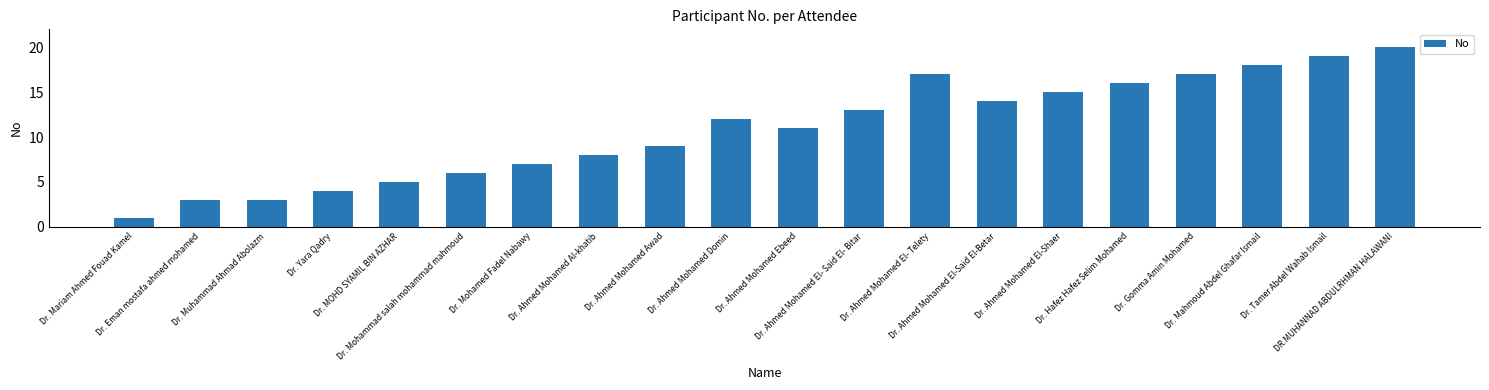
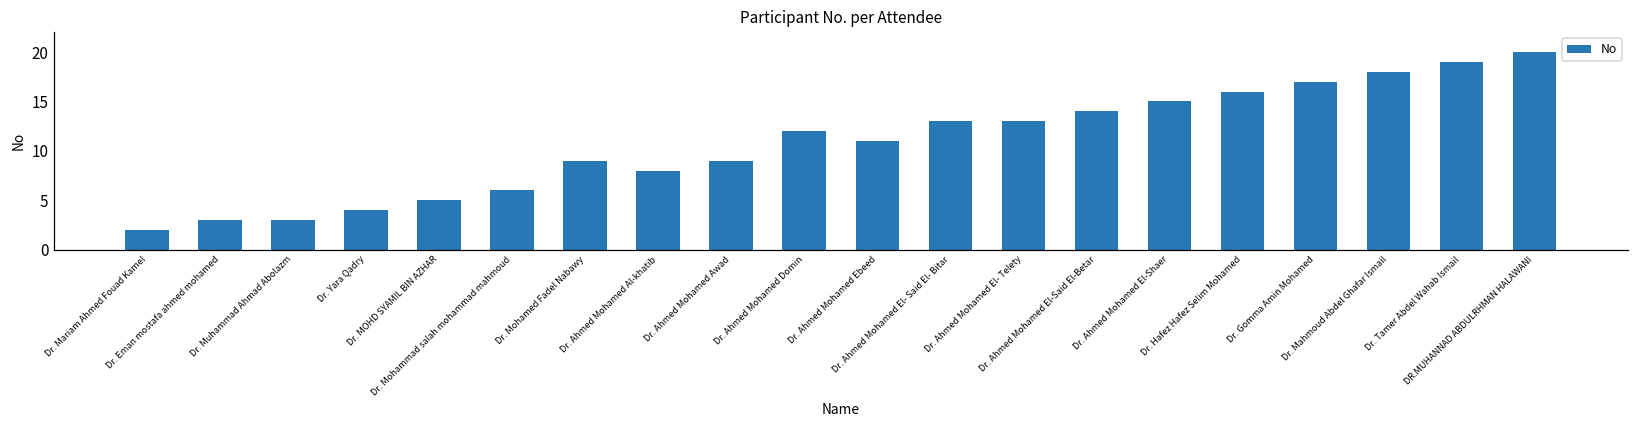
Dr. Mariam Ahmed Fouad Kamel: 1 -> 2
Dr. Mohamed Fadel Nabawy: 7 -> 9
Dr. Ahmed Mohamed El- Telety: 17 -> 13
